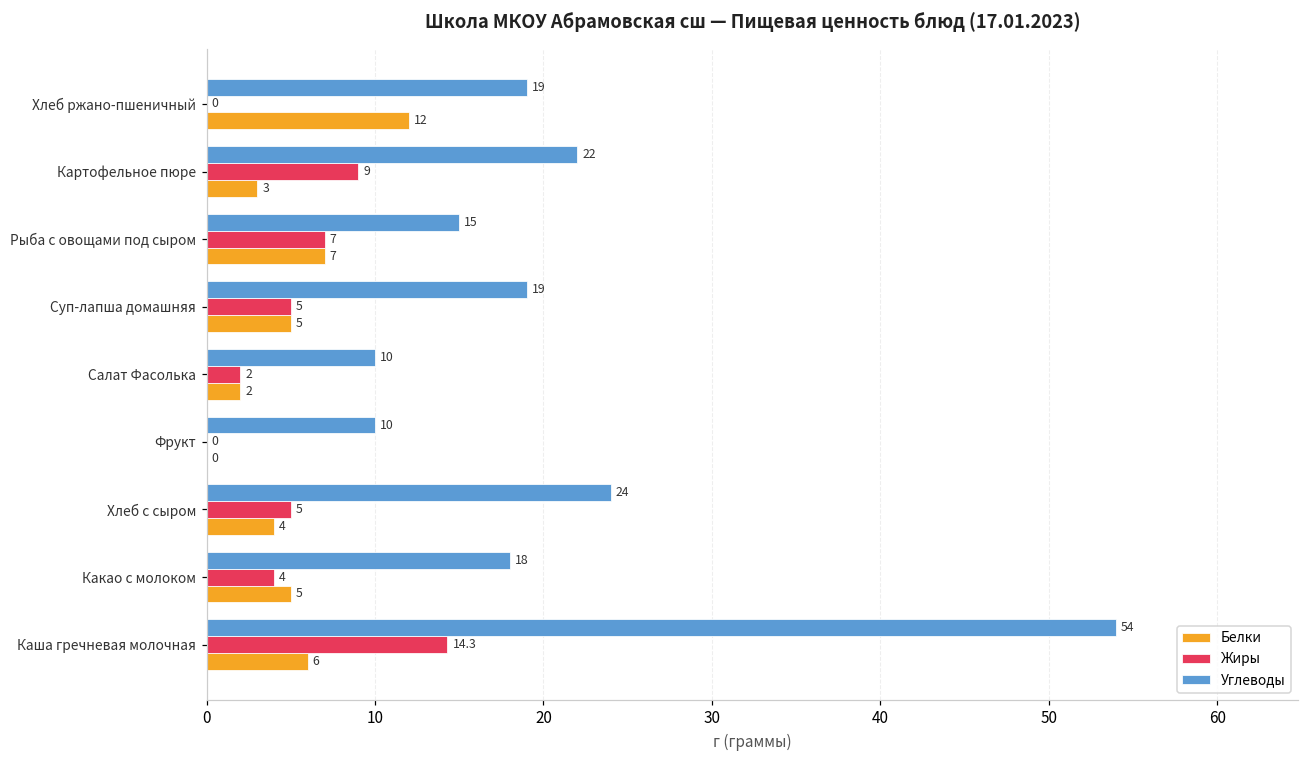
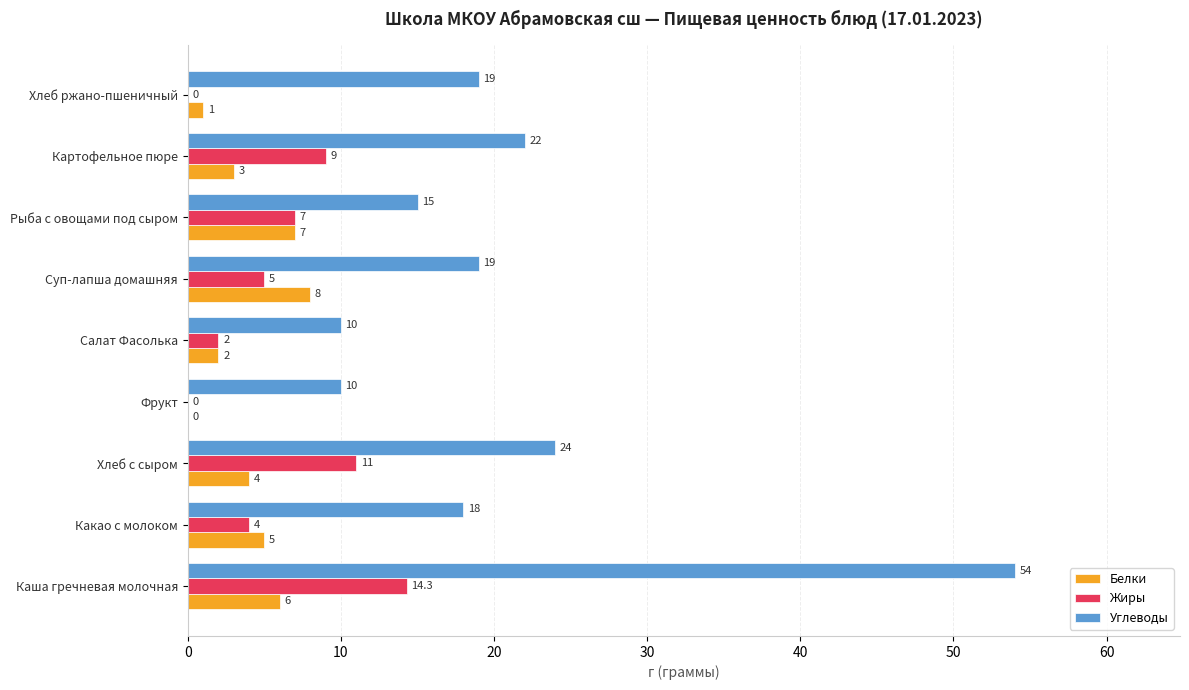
Белки, Хлеб ржано-пшеничный: 12 -> 1
Белки, Суп-лапша домашняя: 5 -> 8
Жиры, Хлеб с сыром: 5 -> 11
